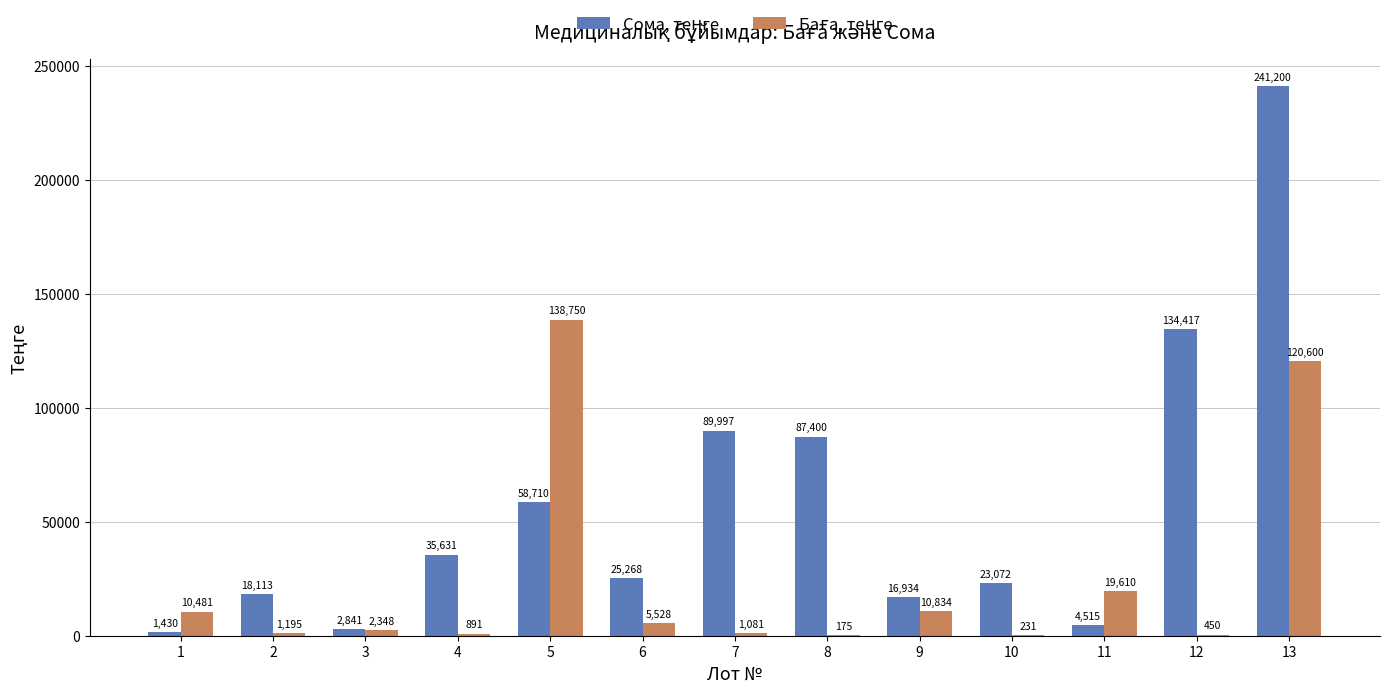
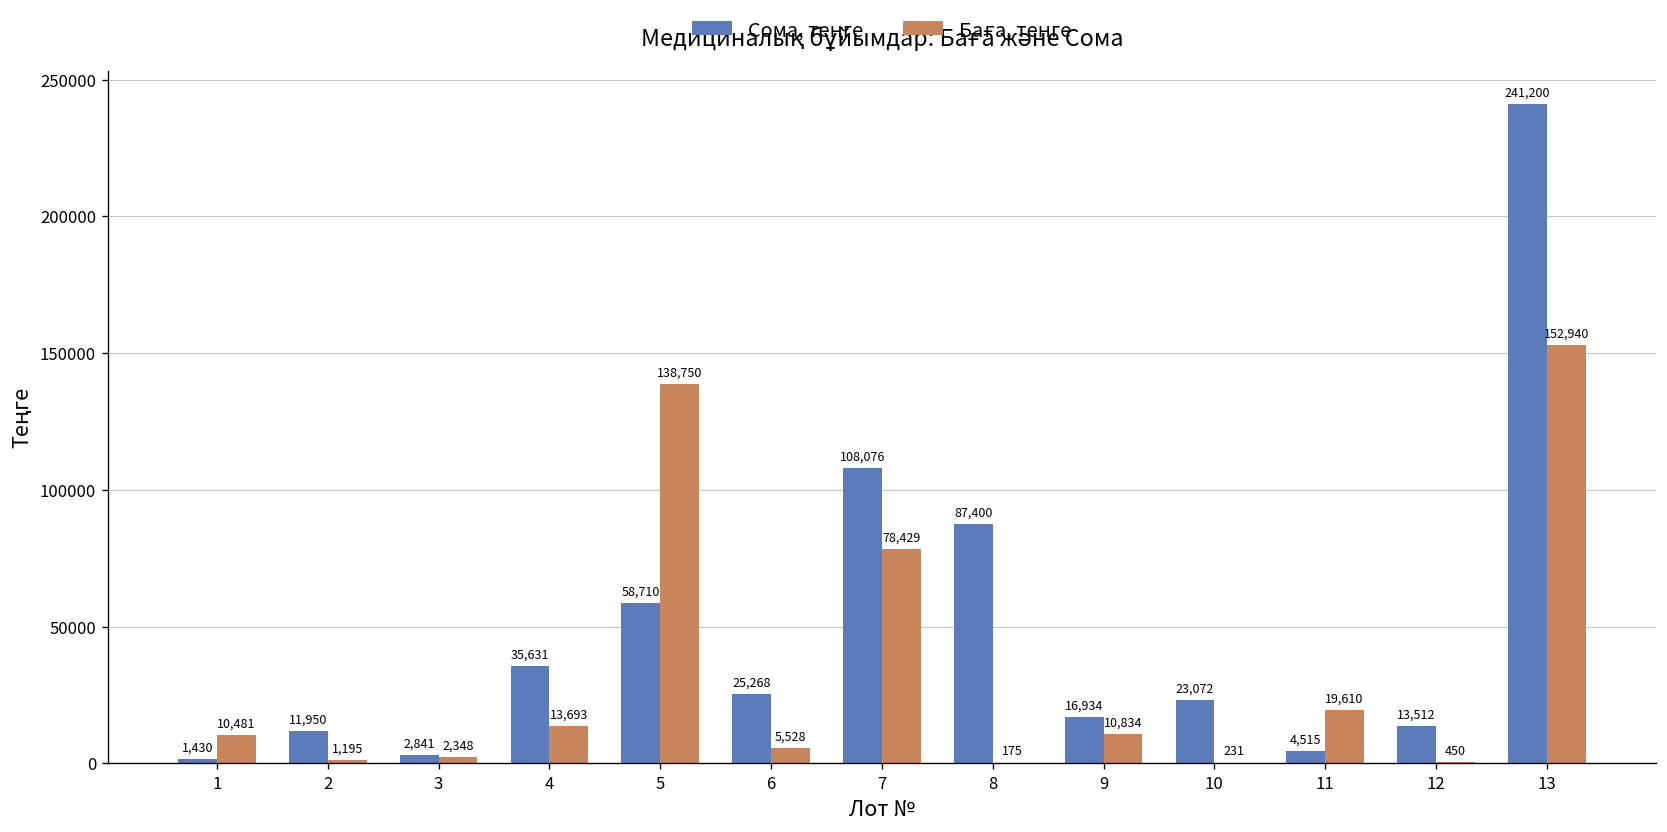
Сома, теңге, 2: 18,113 -> 11,950
Баға, теңге, 4: 891 -> 13,693
Сома, теңге, 7: 89,997 -> 108,076
Баға, теңге, 7: 1,081 -> 78,429
Сома, теңге, 12: 134,417 -> 13,512
Баға, теңге, 13: 120,600 -> 152,940
